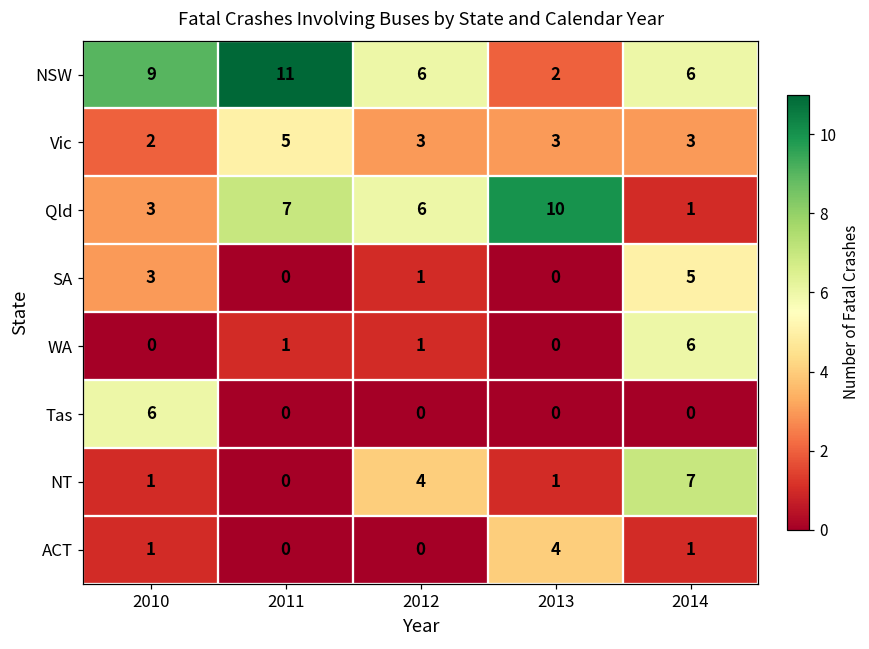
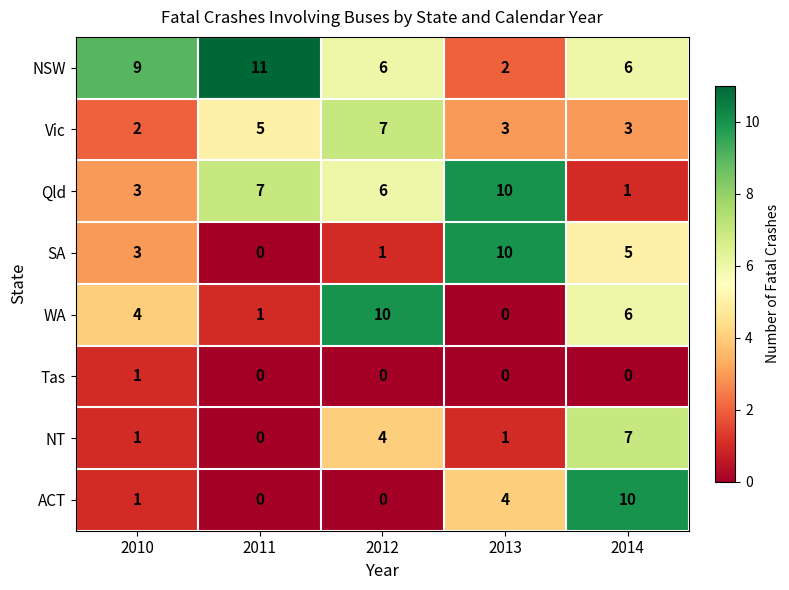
Vic, 2012: 3 -> 7
SA, 2013: 0 -> 10
WA, 2010: 0 -> 4
WA, 2012: 1 -> 10
Tas, 2010: 6 -> 1
ACT, 2014: 1 -> 10
